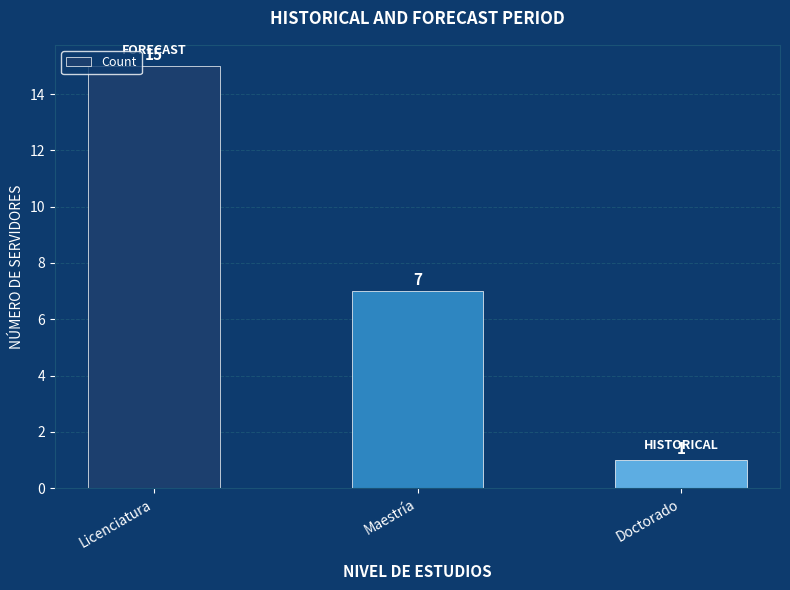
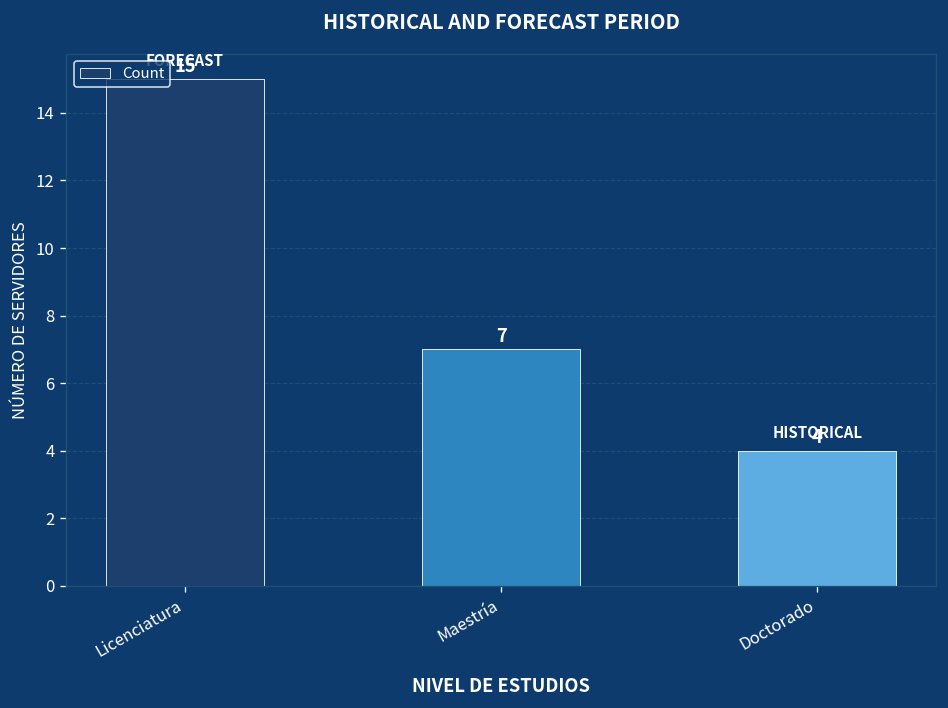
Doctorado: 1 -> 4
